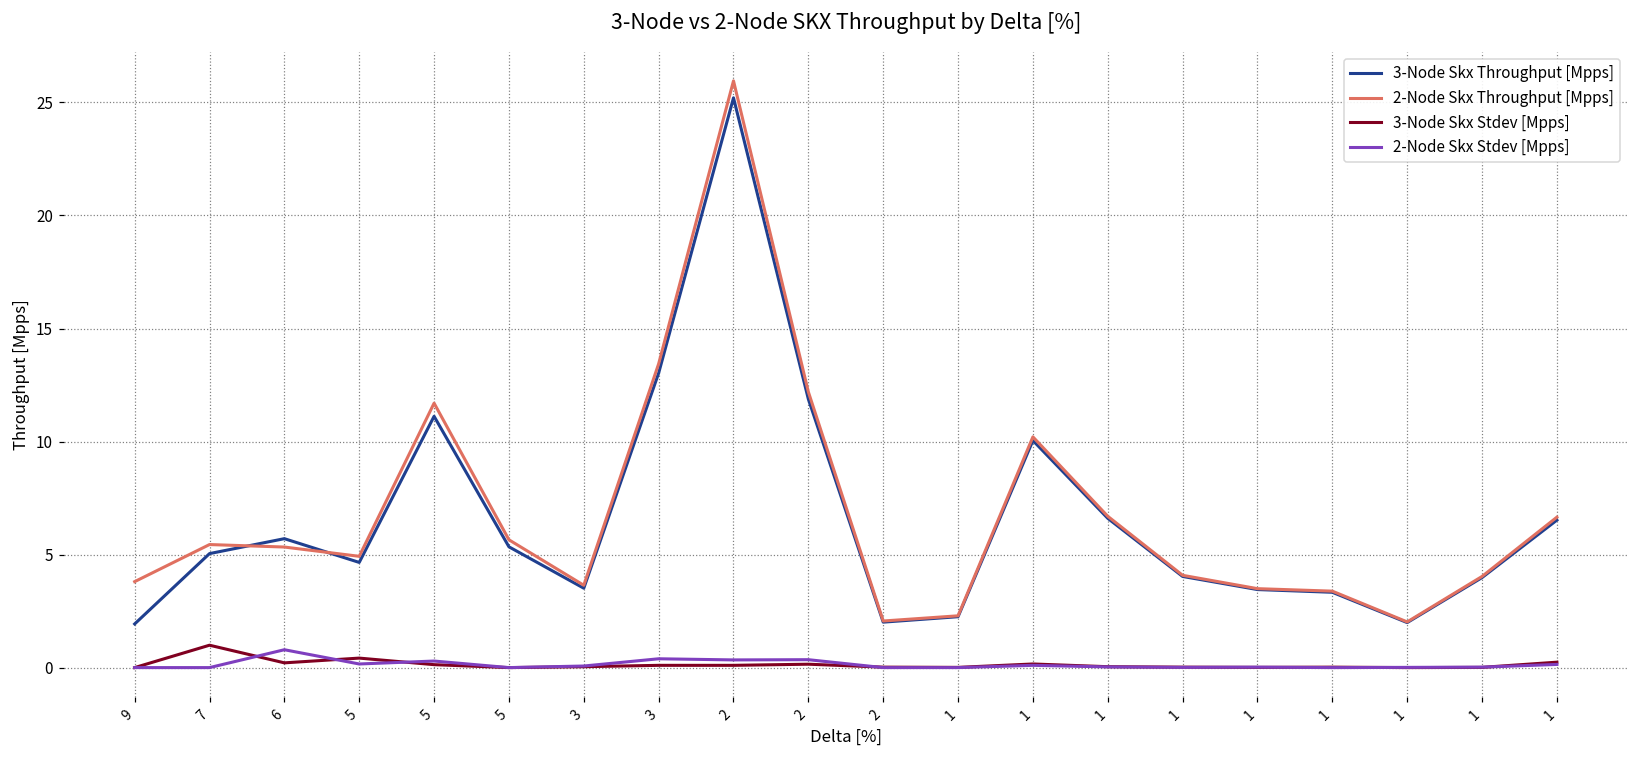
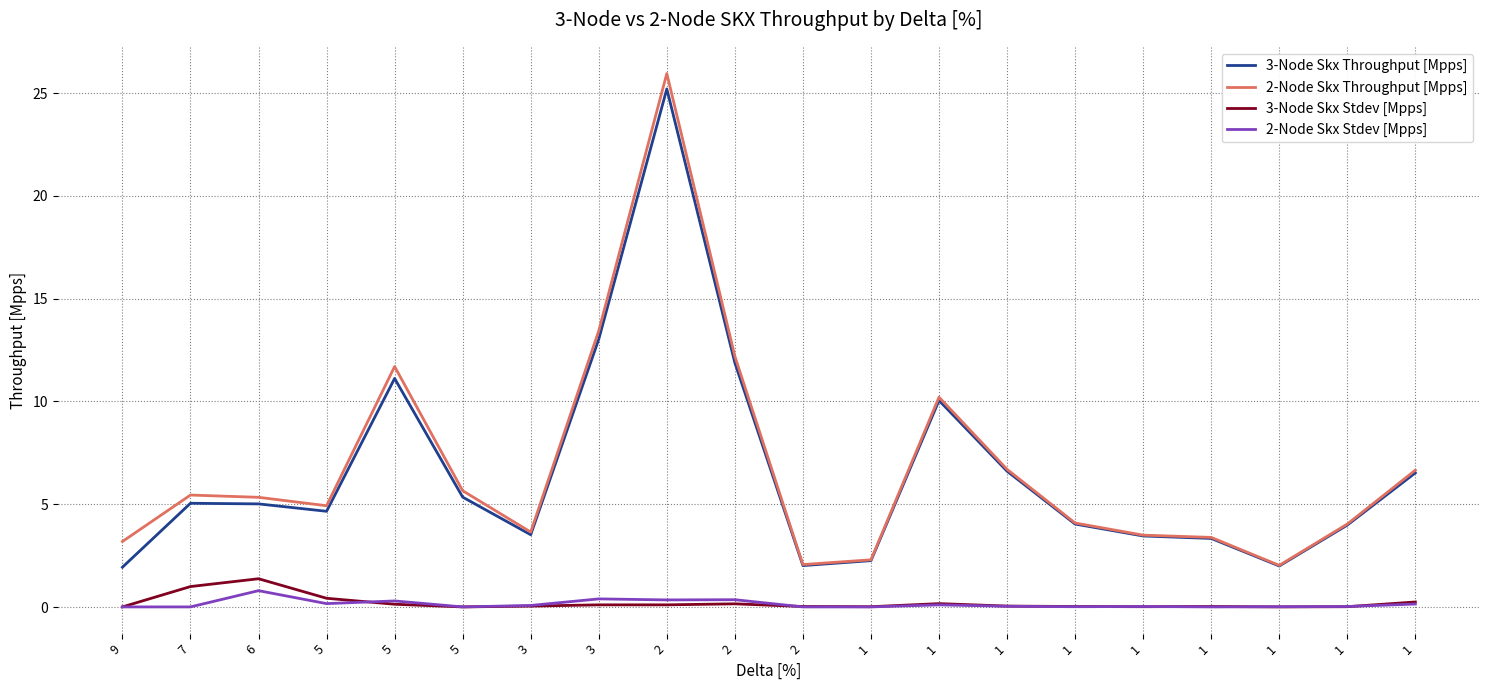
2-Node Skx Throughput [Mpps], 9: 3.8 -> 3.2
3-Node Skx Throughput [Mpps], 6: 5.7 -> 5.0
3-Node Skx Stdev [Mpps], 6: 0.2 -> 1.4
